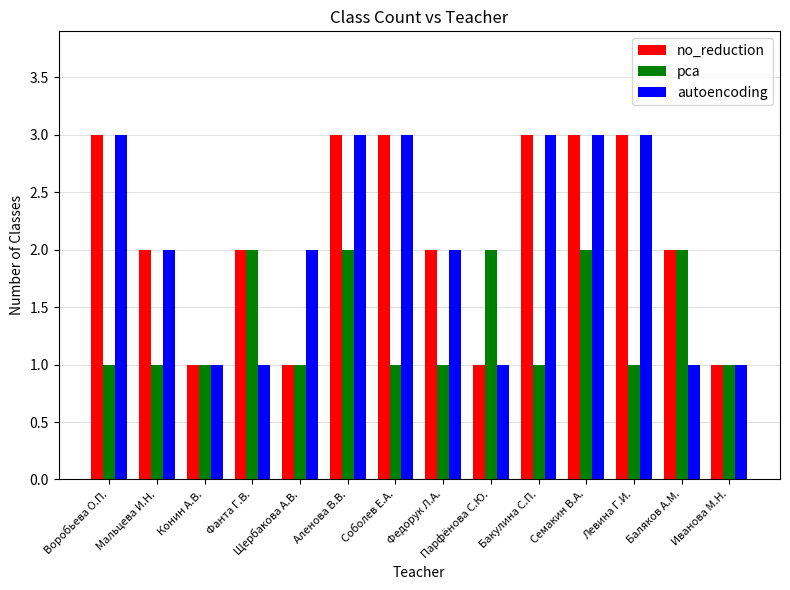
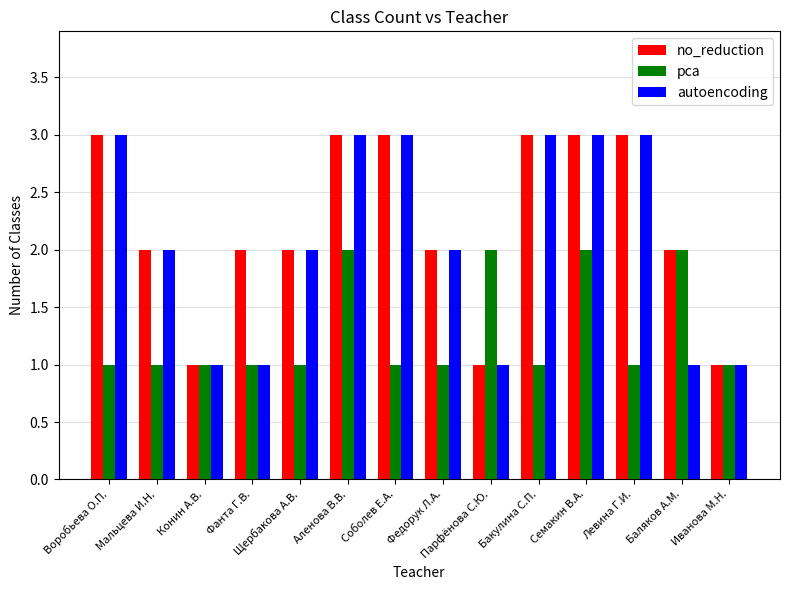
pca, Фанта Г.В.: 2 -> 1
no_reduction, Щербакова А.В.: 1 -> 2
